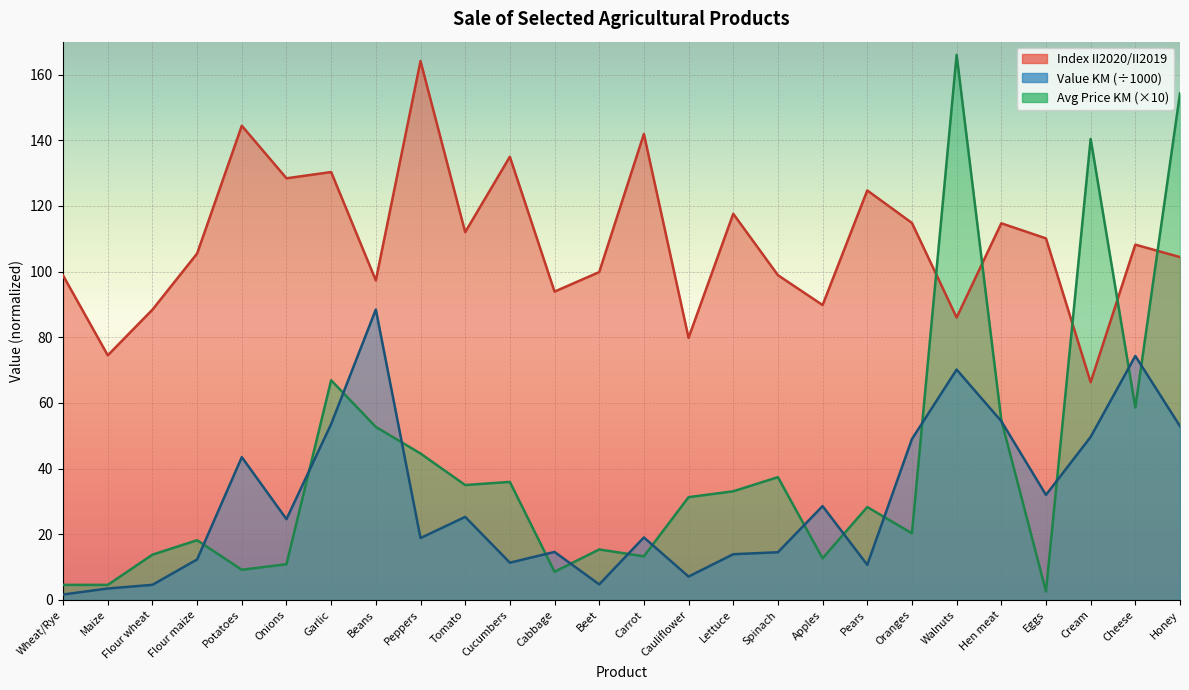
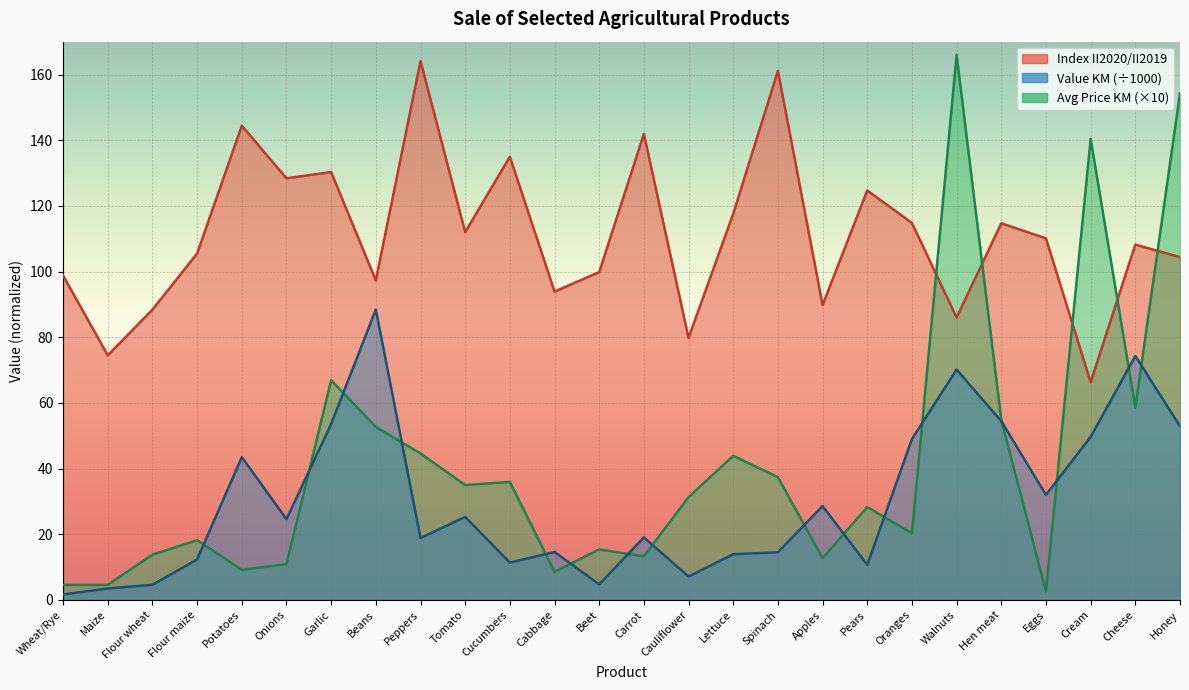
Avg Price KM (×10), Lettuce: 33 -> 44
Index II2020/II2019, Spinach: 99 -> 161
